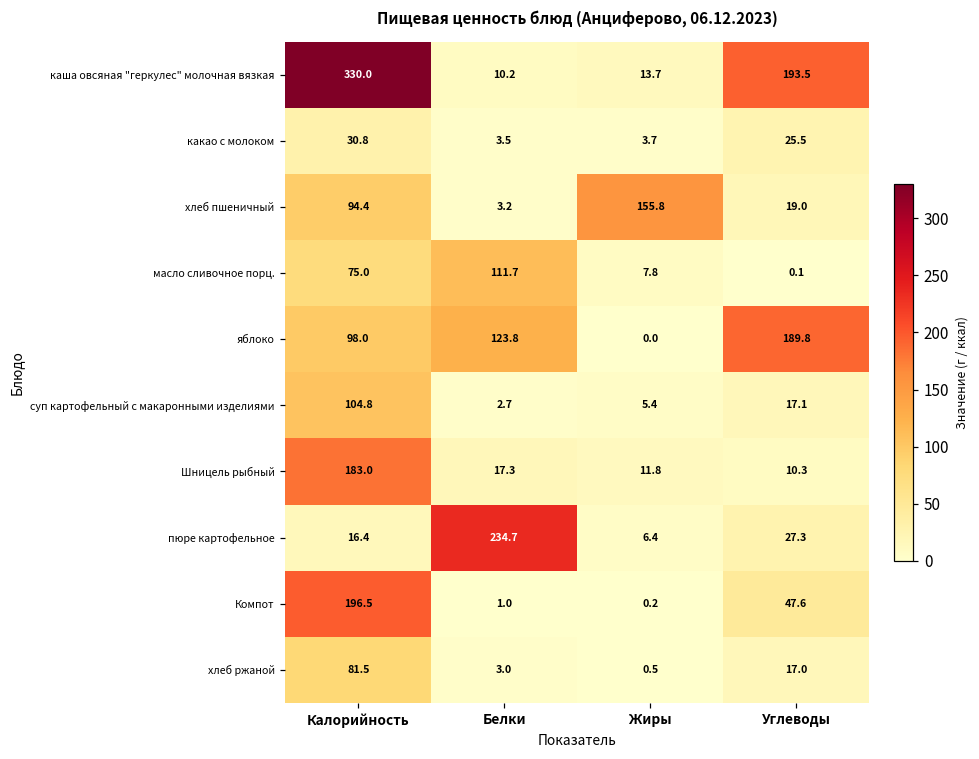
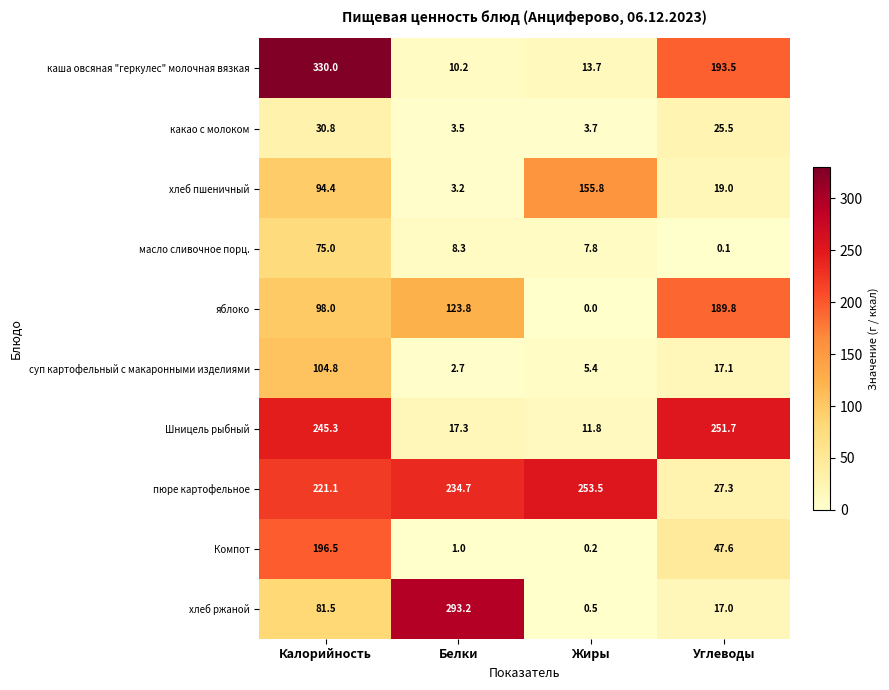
масло сливочное порц., Белки: 111.7 -> 8.3
Шницель рыбный, Калорийность: 183.0 -> 245.3
Шницель рыбный, Углеводы: 10.3 -> 251.7
пюре картофельное, Калорийность: 16.4 -> 221.1
пюре картофельное, Жиры: 6.4 -> 253.5
хлеб ржаной, Белки: 3.0 -> 293.2
